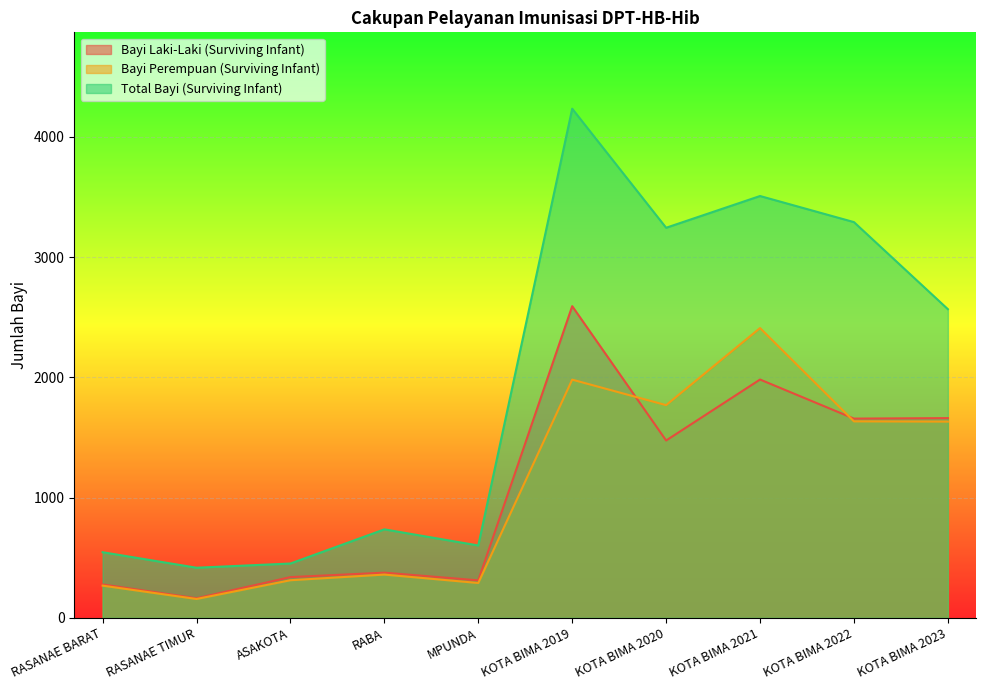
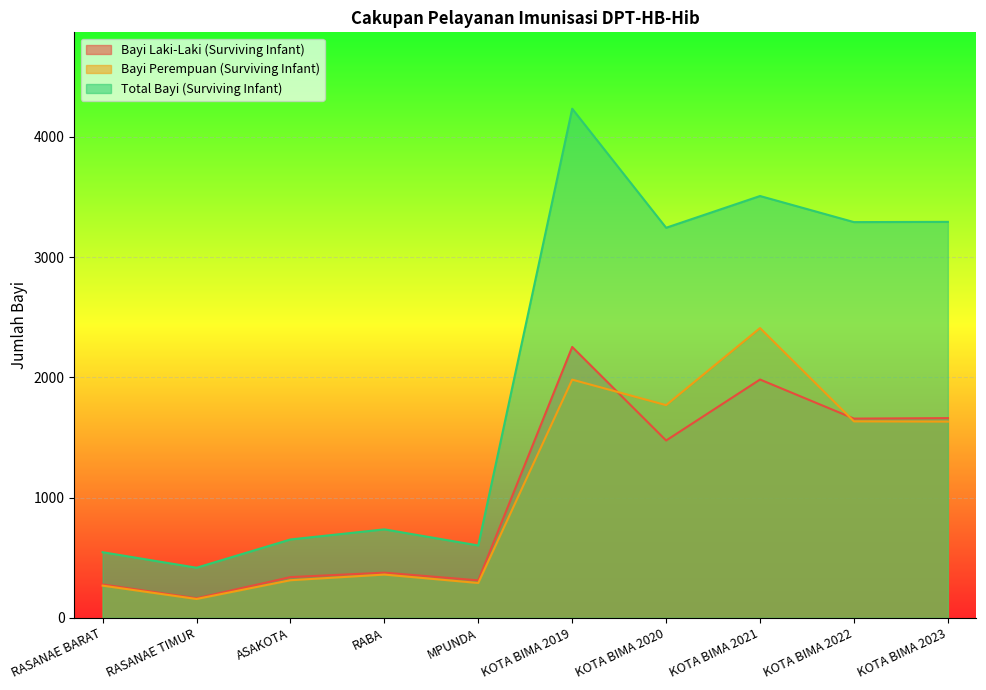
Total Bayi (Surviving Infant), ASAKOTA: 450 -> 650
Bayi Laki-Laki (Surviving Infant), KOTA BIMA 2019: 2590 -> 2250
Total Bayi (Surviving Infant), KOTA BIMA 2023: 2570 -> 3290
